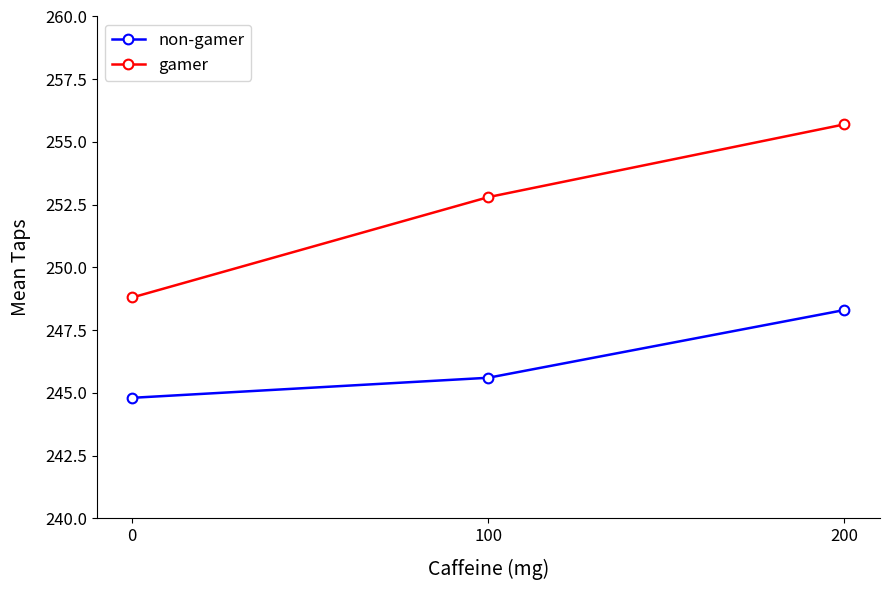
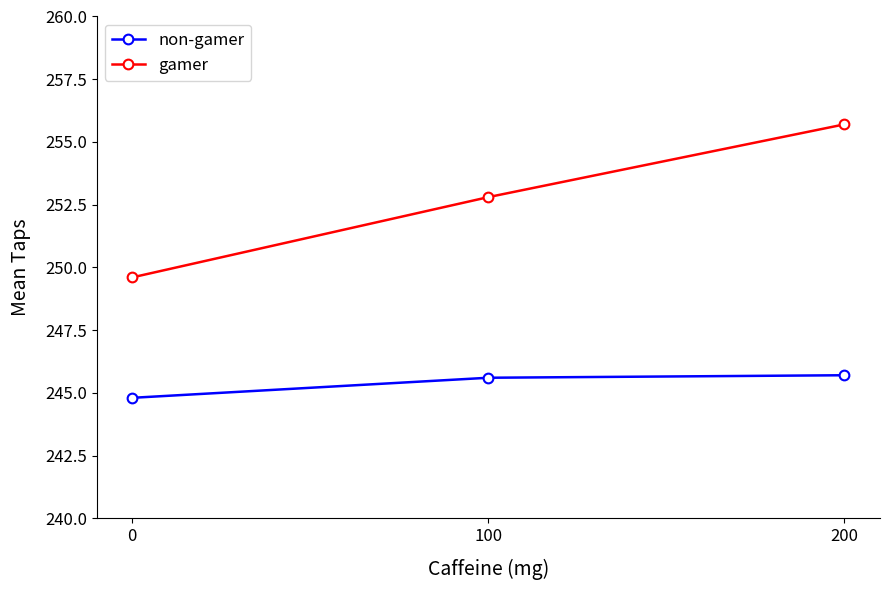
gamer, 0: 248.8 -> 249.6
non-gamer, 200: 248.3 -> 245.7
